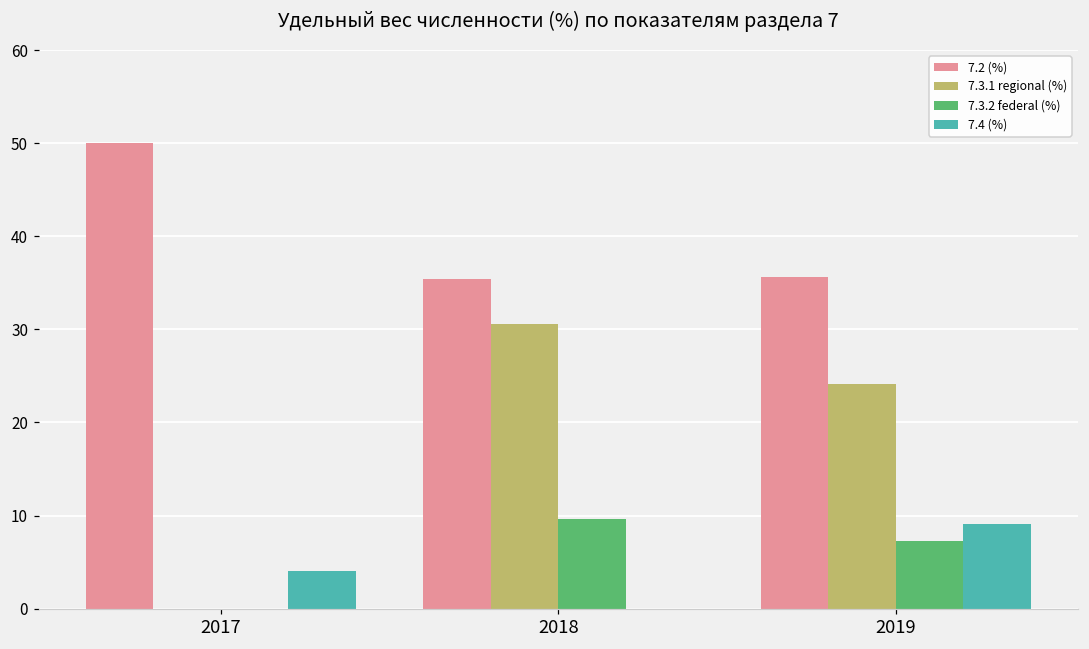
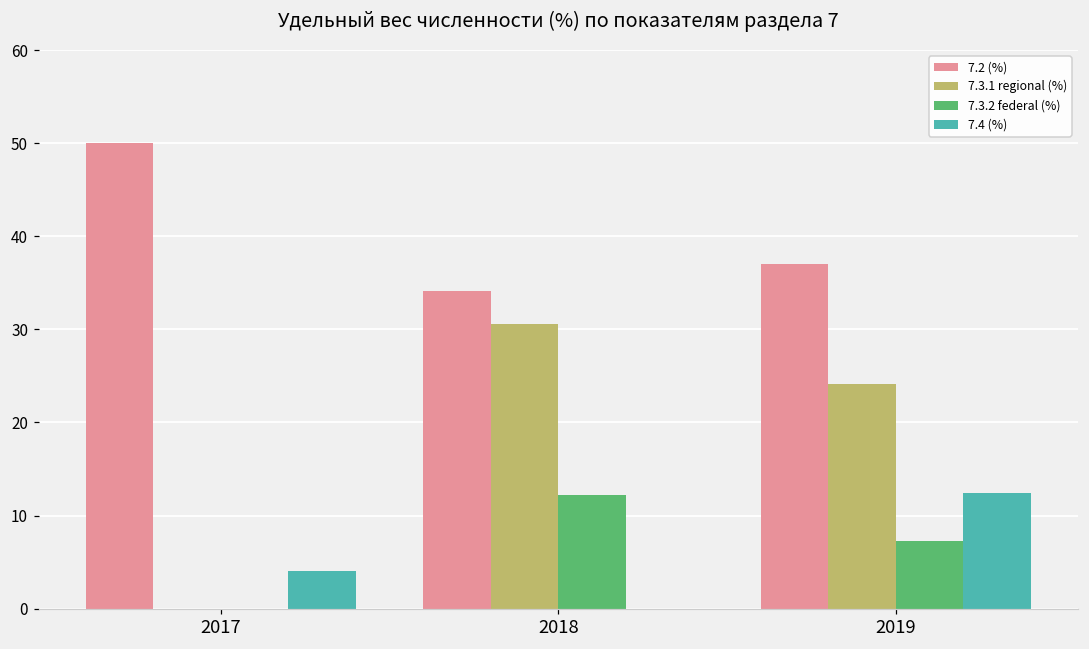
7.2 (%), 2018: 35 -> 34
7.3.2 federal (%), 2018: 10 -> 12
7.2 (%), 2019: 36 -> 37
7.4 (%), 2019: 9 -> 12
